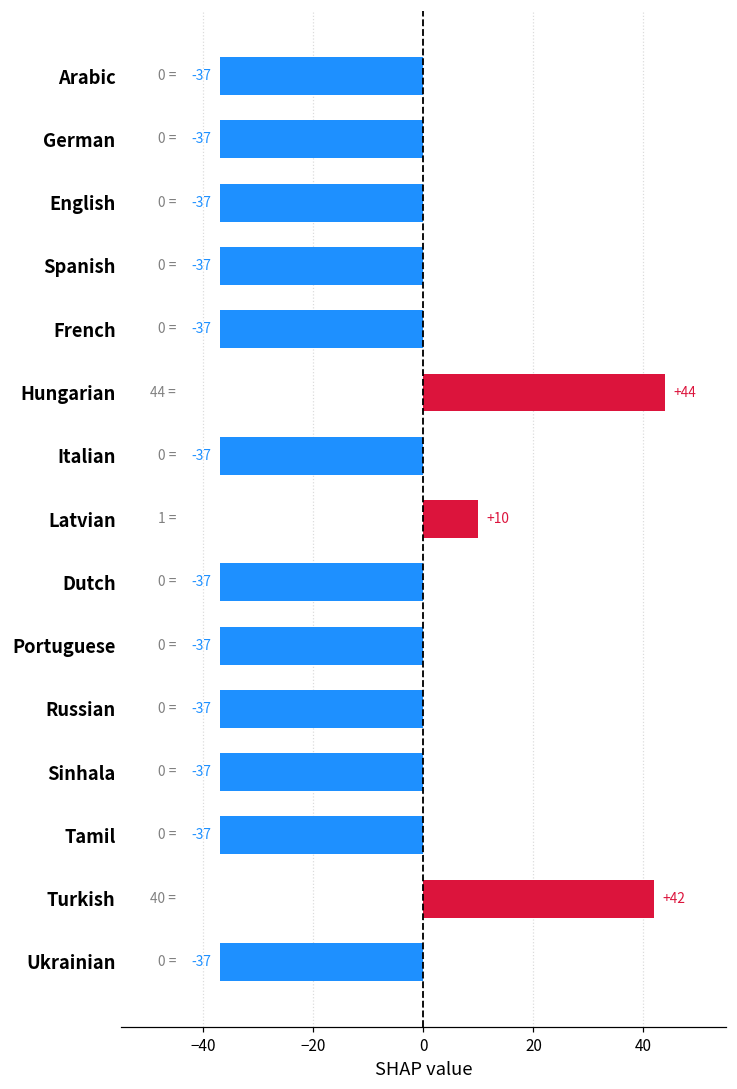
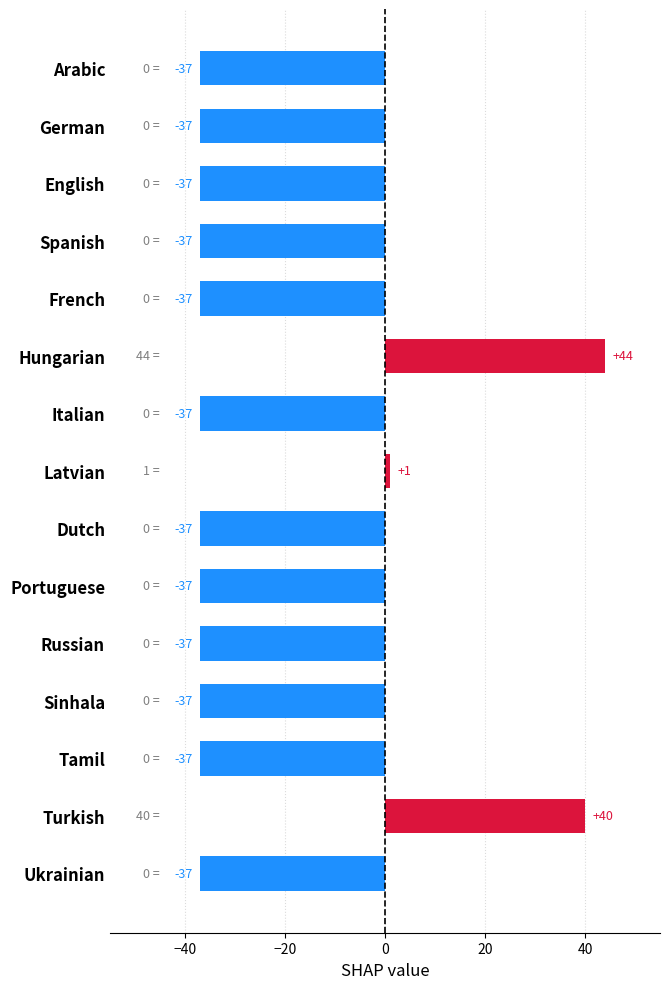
Latvian: +10 -> +1
Turkish: +42 -> +40
